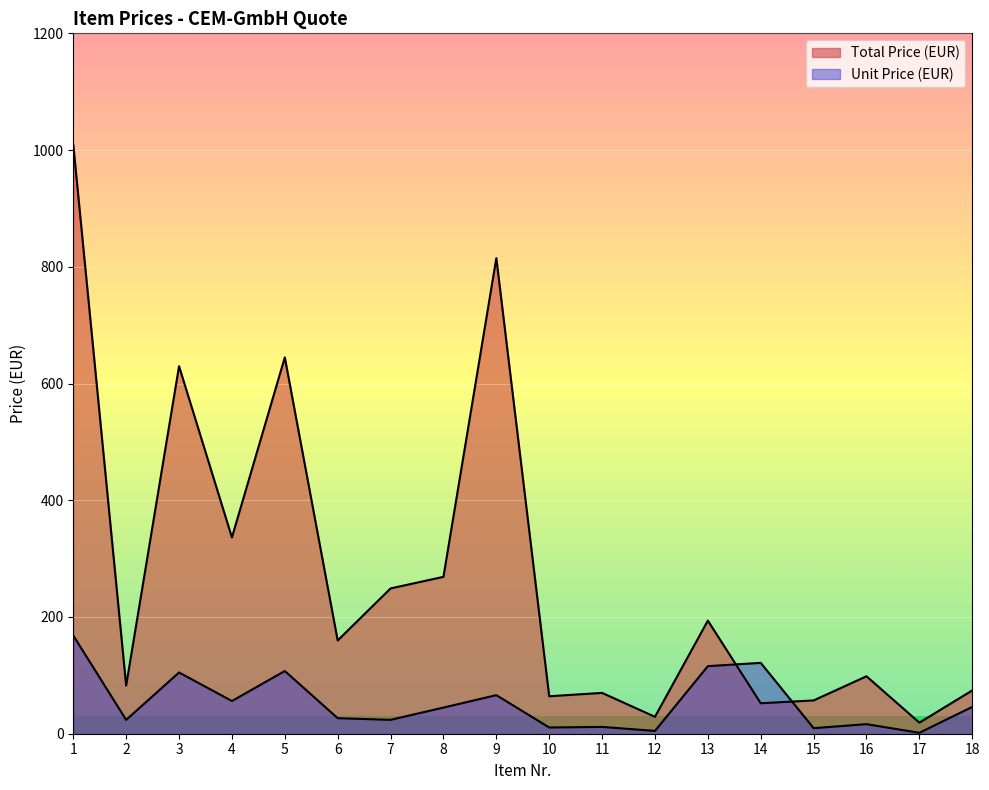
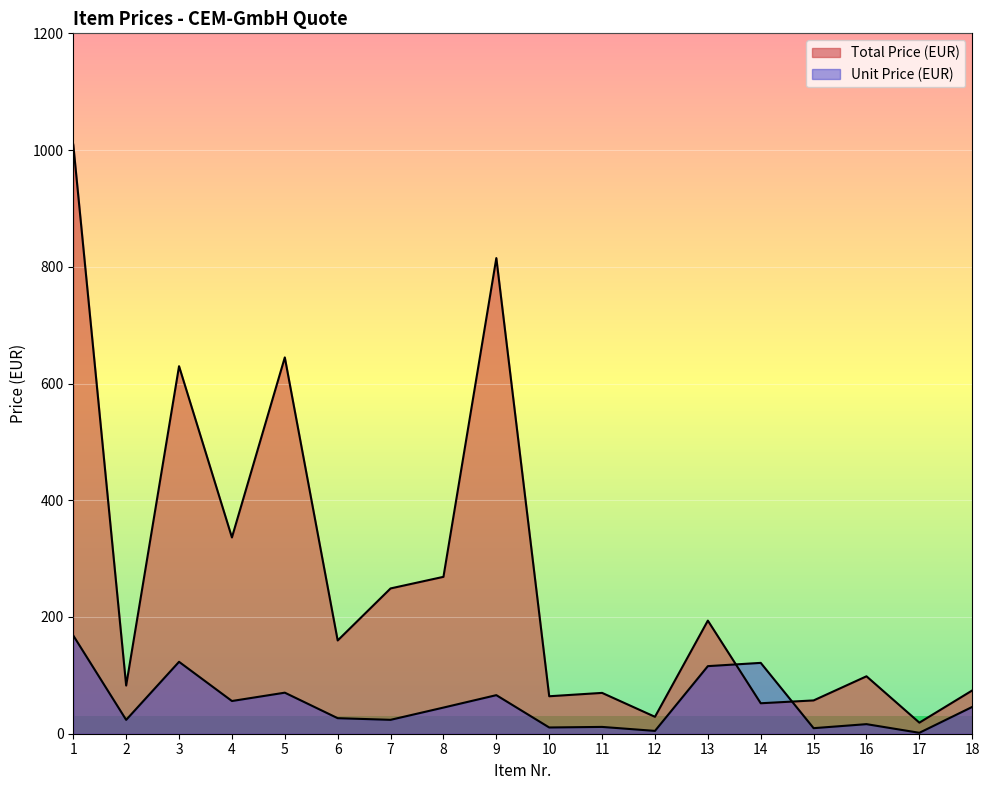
Unit Price (EUR), 3: 100 -> 120
Unit Price (EUR), 5: 110 -> 70
